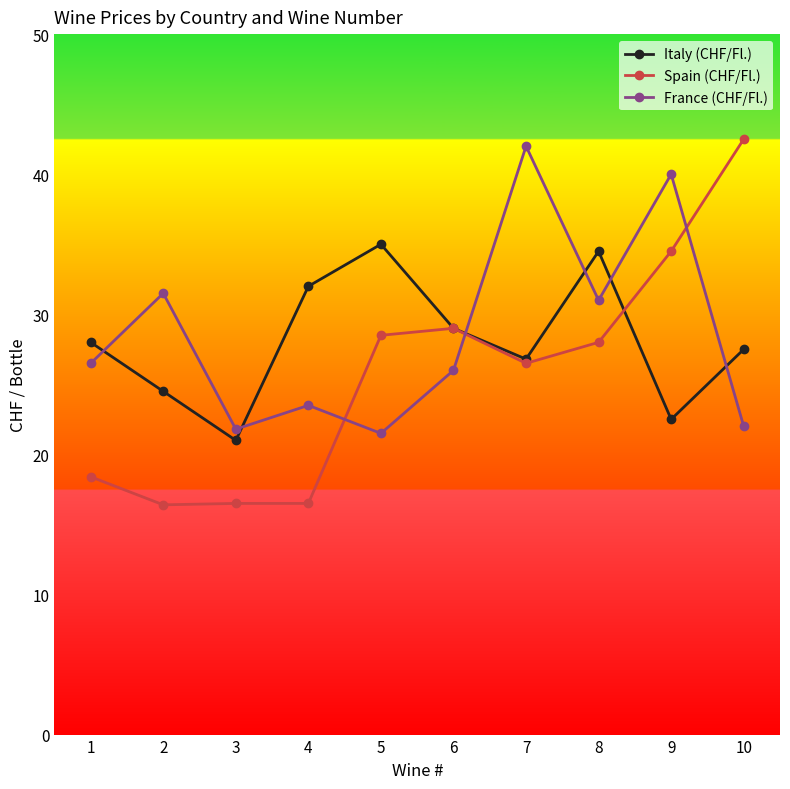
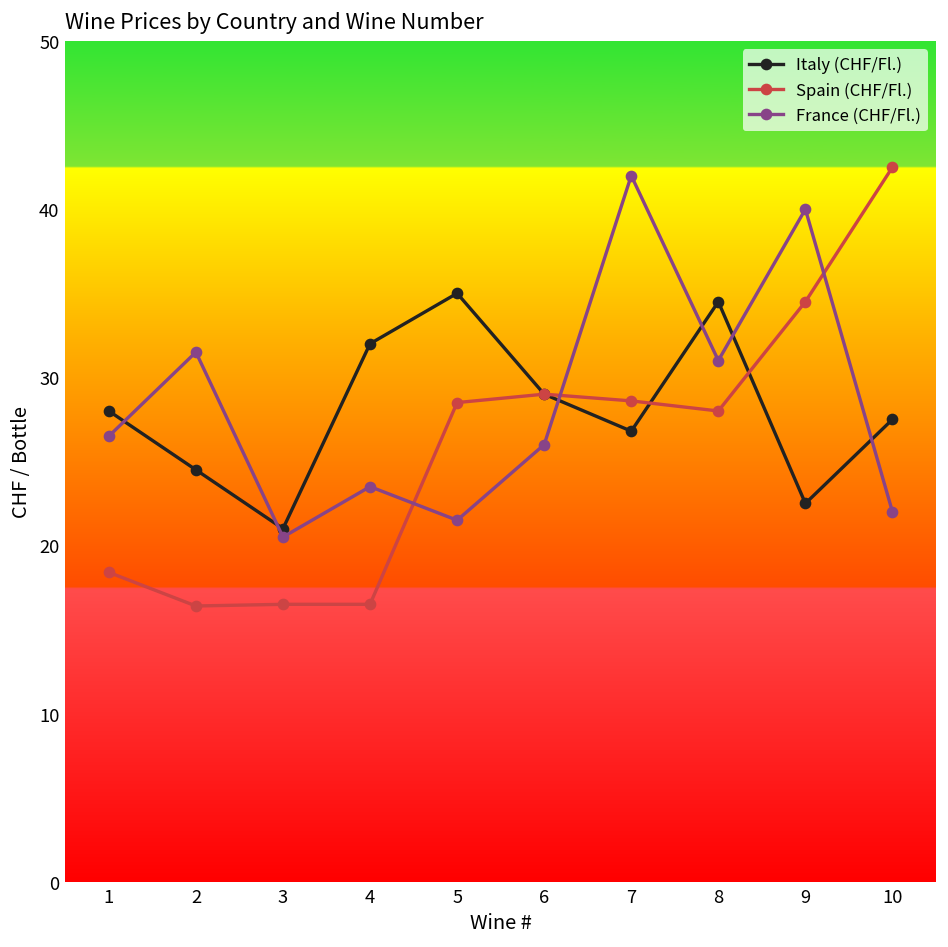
France (CHF/Fl.), 3: 21.8 -> 20.5
Spain (CHF/Fl.), 7: 26.5 -> 28.6
